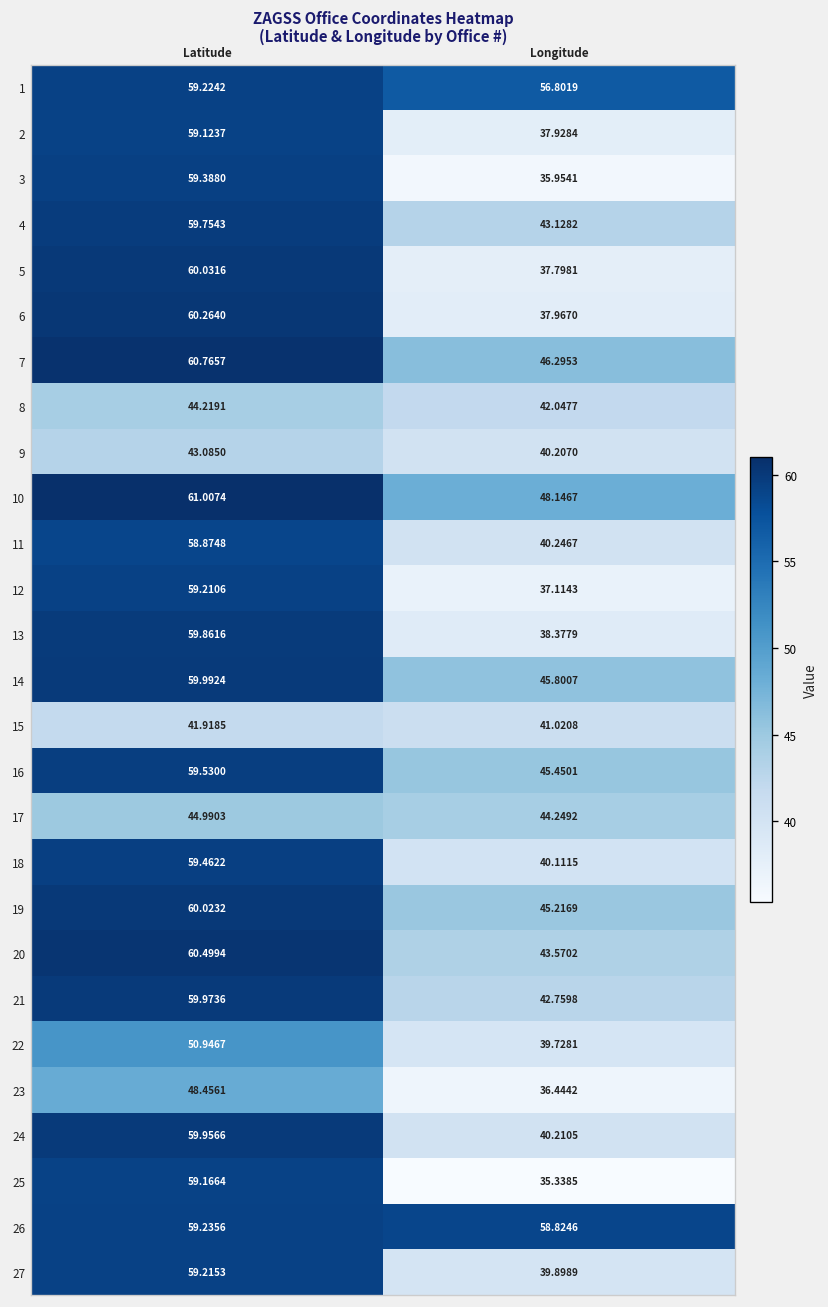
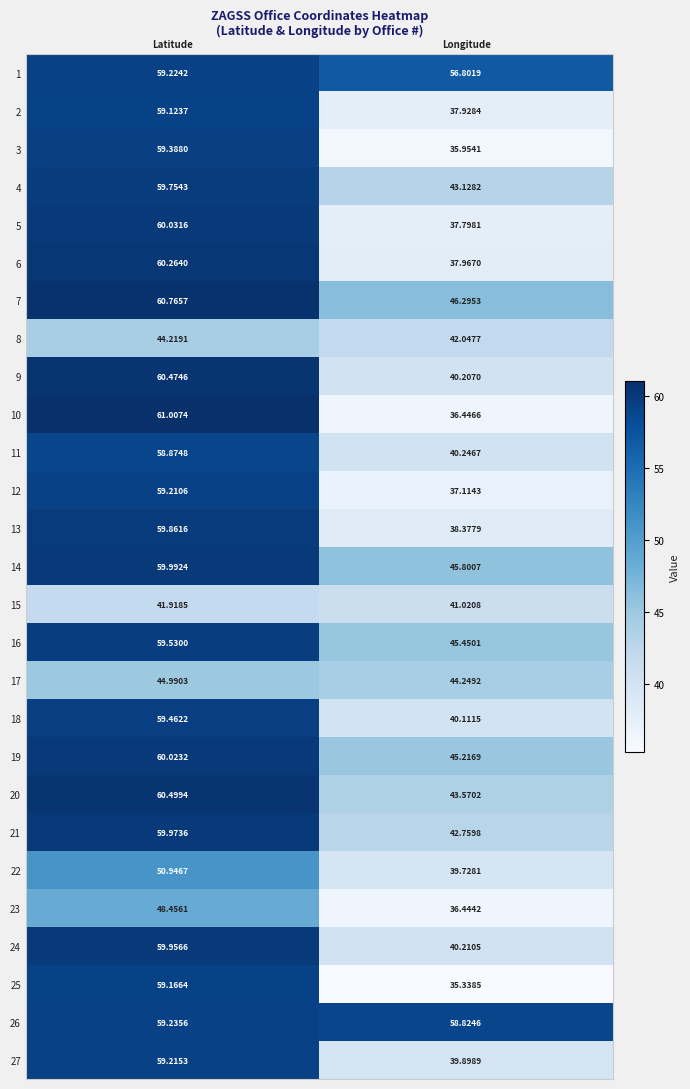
9, Latitude: 43.0850 -> 60.4746
10, Longitude: 48.1467 -> 36.4466
